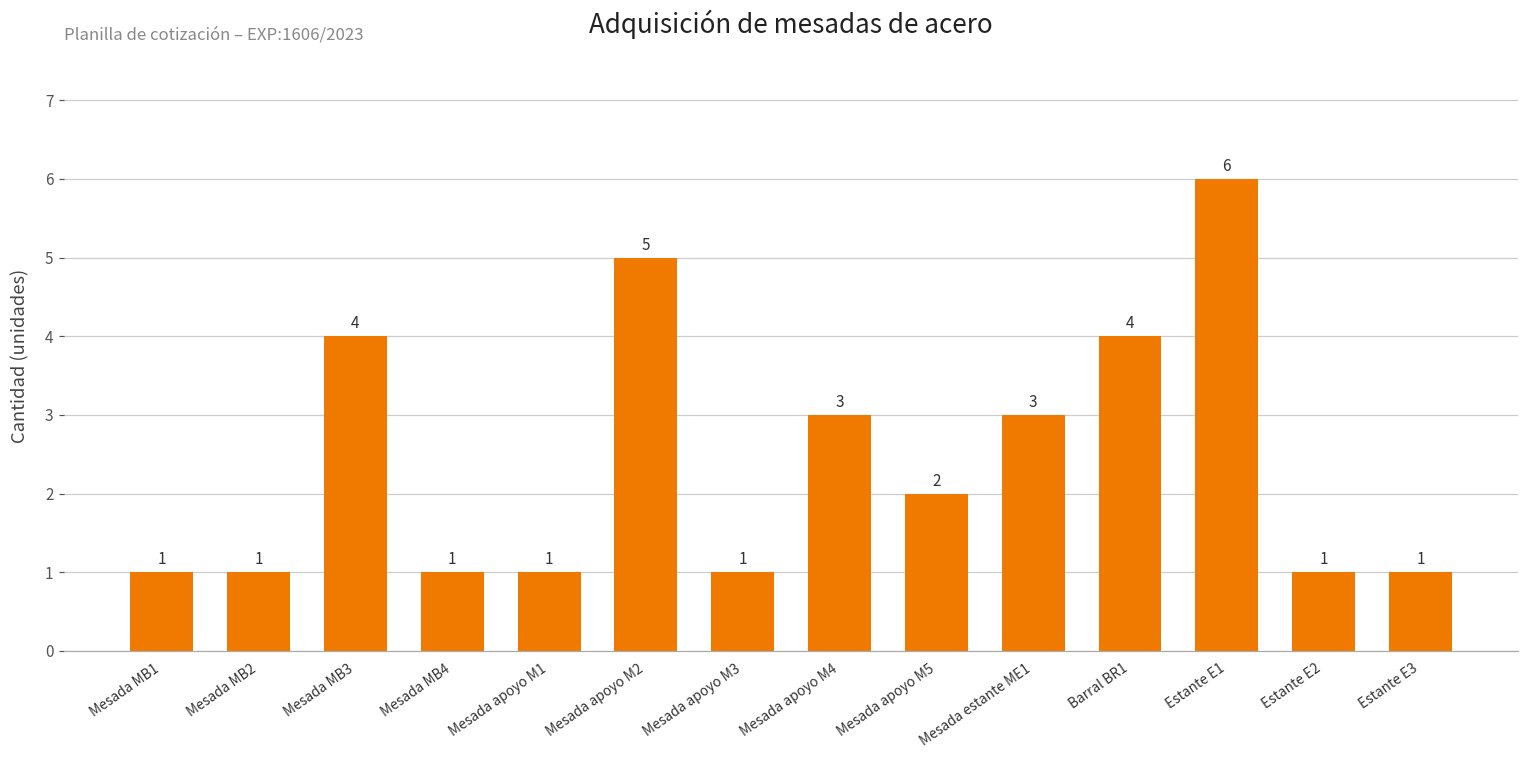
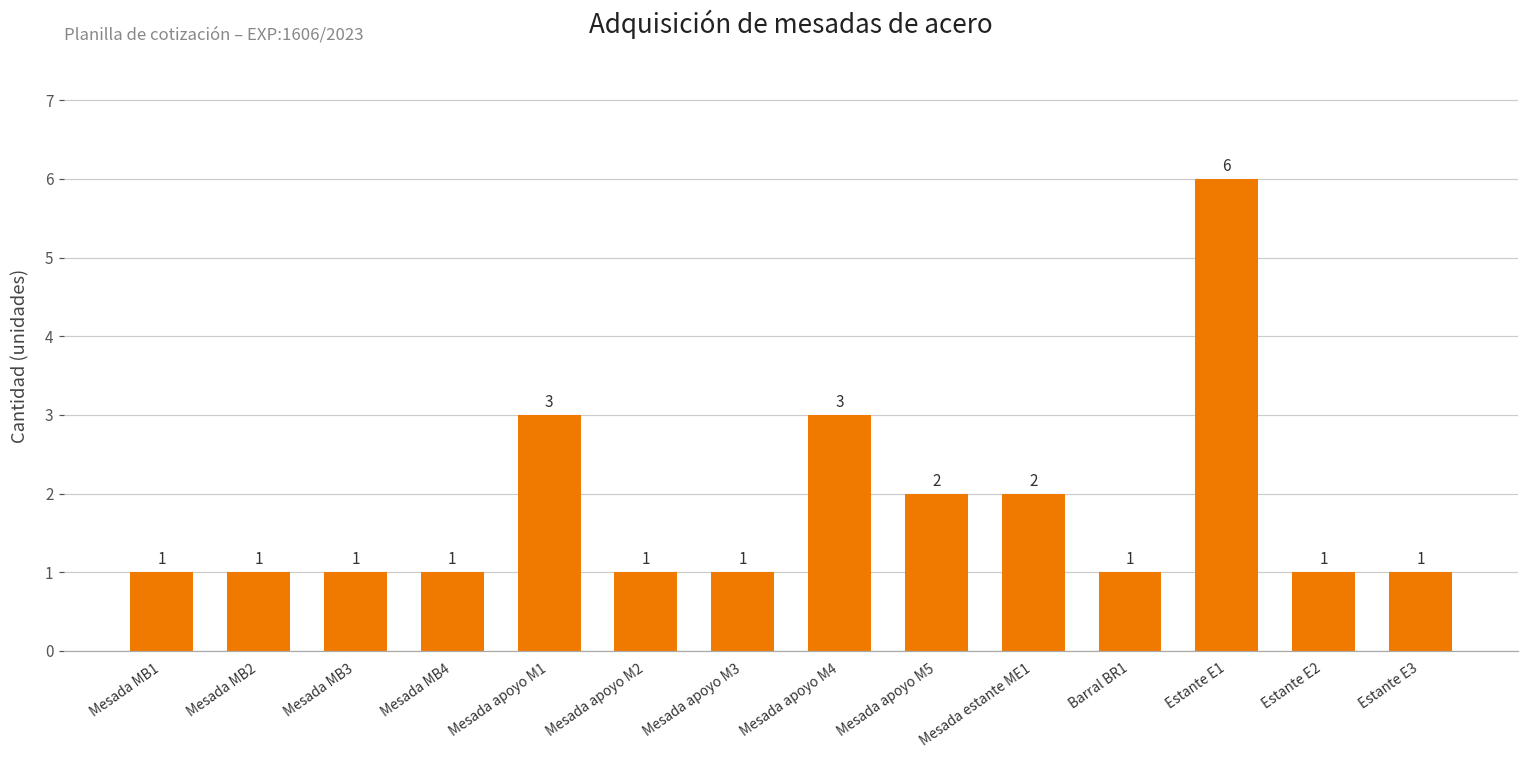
Mesada MB3: 4 -> 1
Mesada apoyo M1: 1 -> 3
Mesada apoyo M2: 5 -> 1
Mesada estante ME1: 3 -> 2
Barral BR1: 4 -> 1
